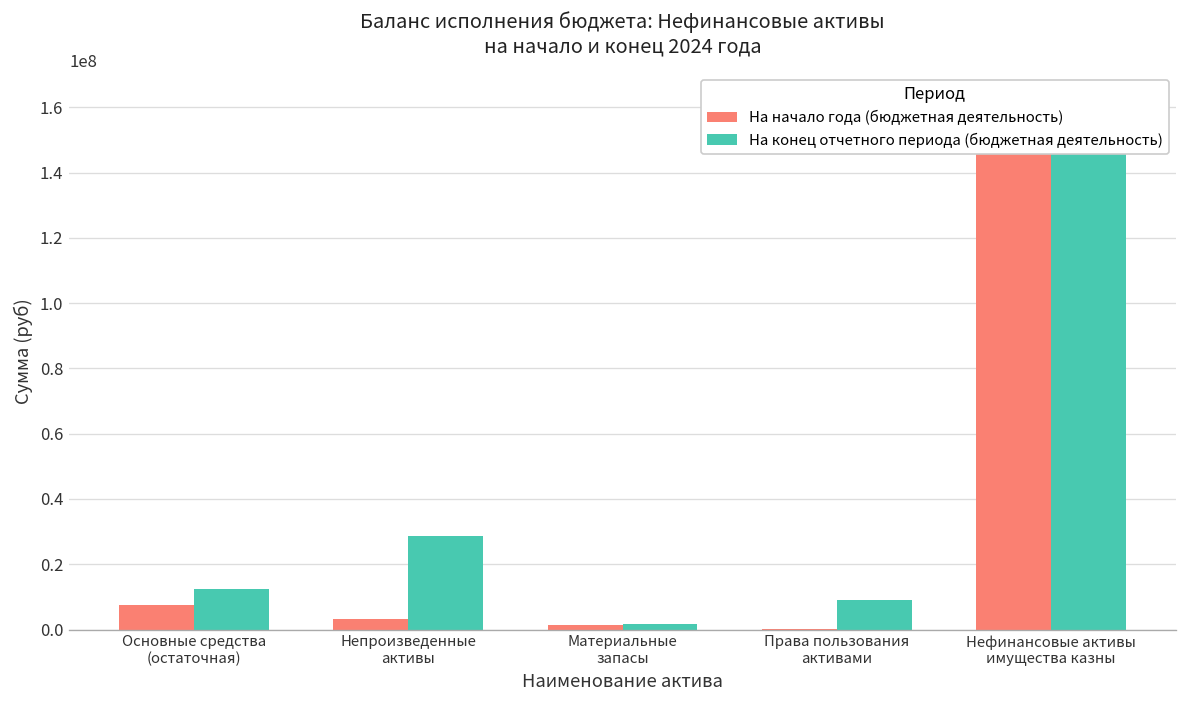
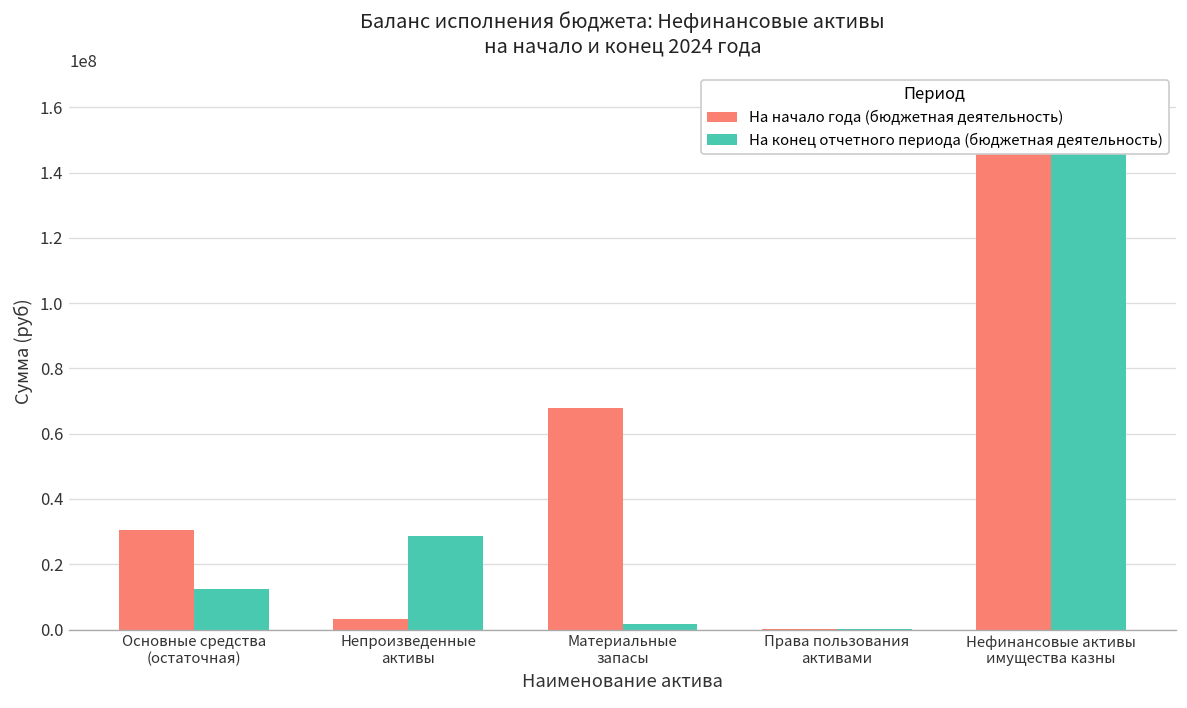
На начало года (бюджетная деятельность), Основные средства (остаточная): 7000000 -> 30000000
На начало года (бюджетная деятельность), Материальные запасы: 1000000 -> 68000000
На конец отчетного периода (бюджетная деятельность), Права пользования активами: 9000000 -> 0
